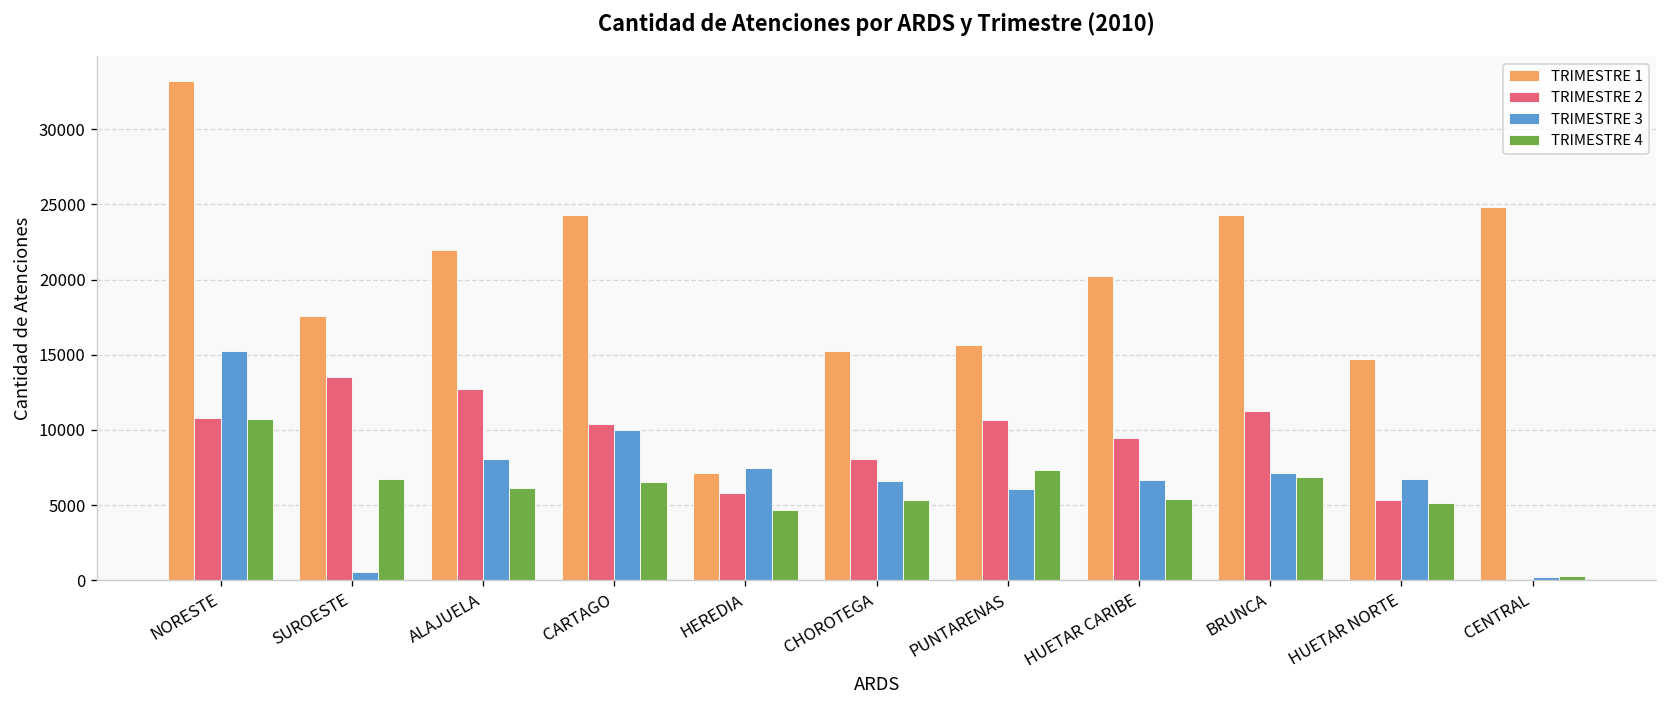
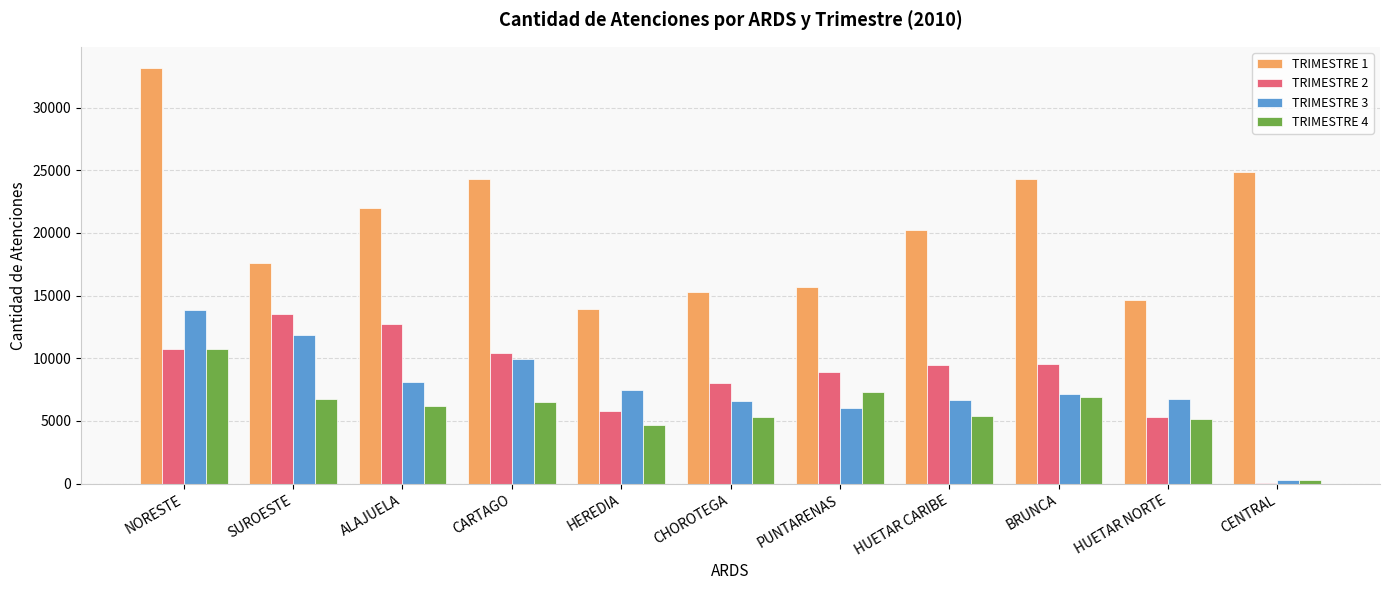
TRIMESTRE 3, NORESTE: 15300 -> 13900
TRIMESTRE 3, SUROESTE: 500 -> 11800
TRIMESTRE 1, HEREDIA: 7100 -> 13900
TRIMESTRE 2, PUNTARENAS: 10600 -> 8900
TRIMESTRE 2, BRUNCA: 11300 -> 9600
